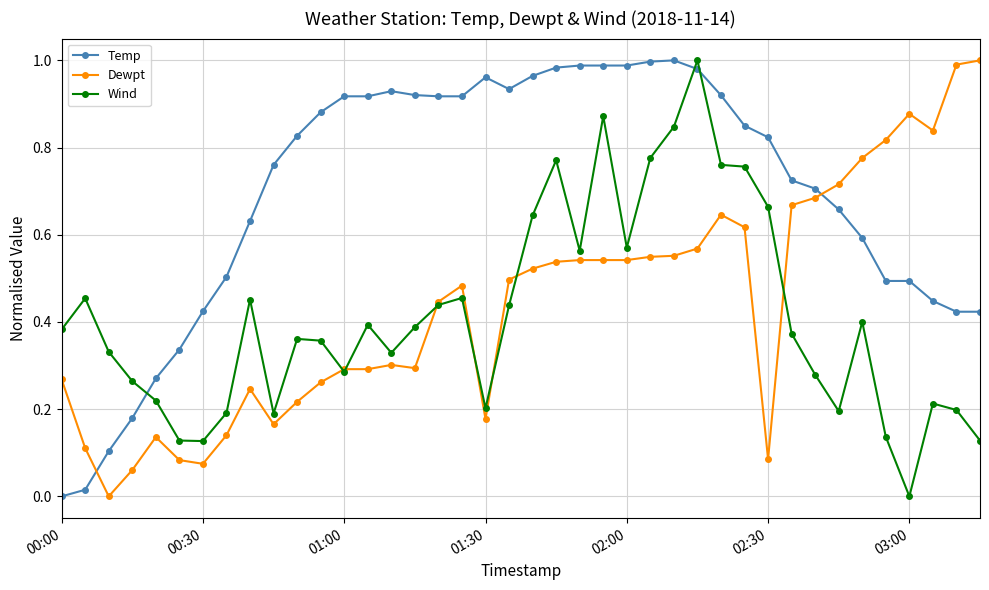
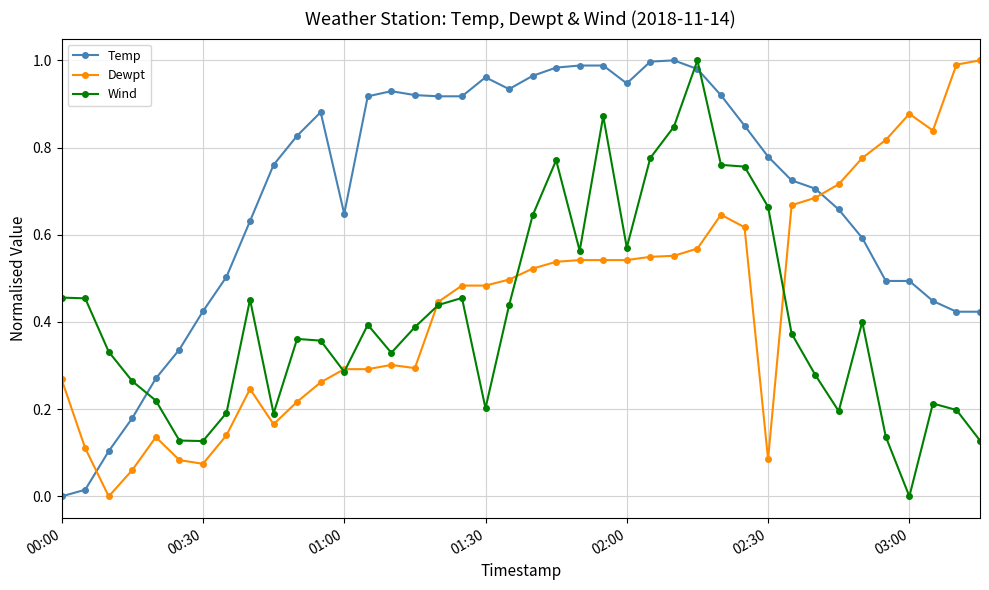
Wind, 00:00: 0.38 -> 0.46
Temp, 01:00: 0.92 -> 0.65
Dewpt, 01:30: 0.18 -> 0.48
Temp, 02:00: 0.99 -> 0.95
Temp, 02:30: 0.82 -> 0.78
